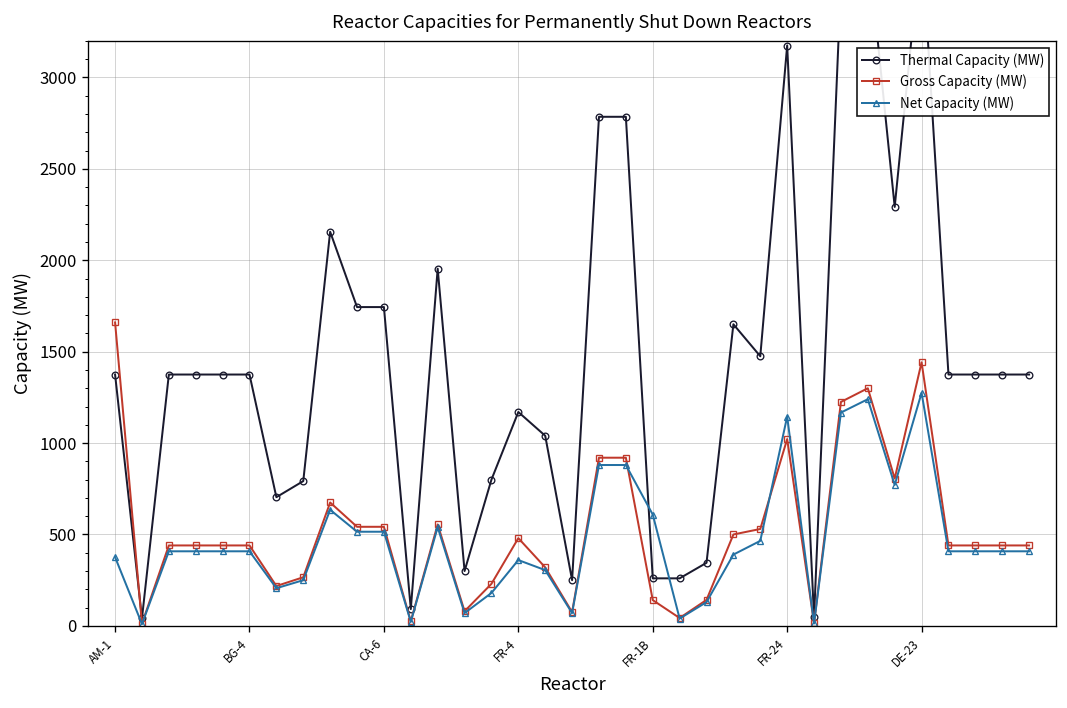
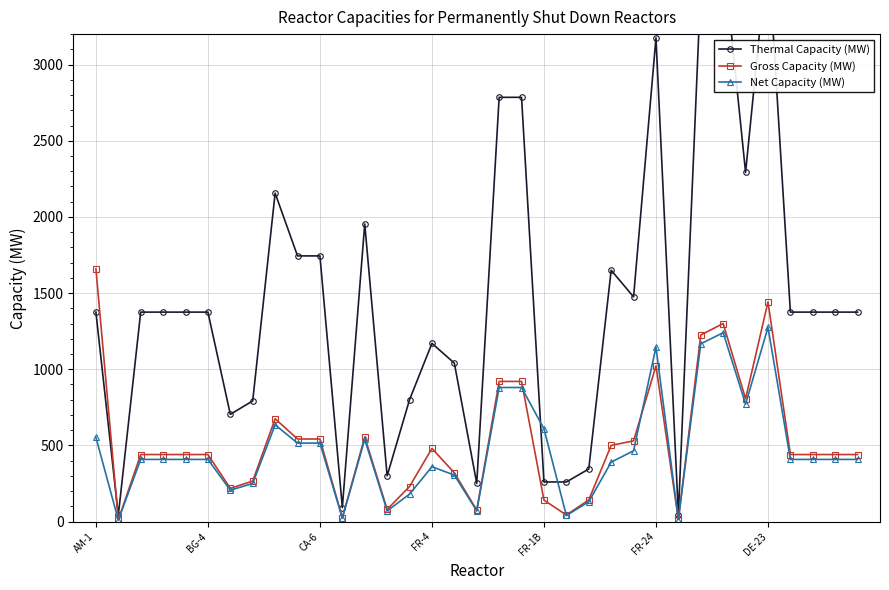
Net Capacity (MW), AM-1: 380 -> 550
